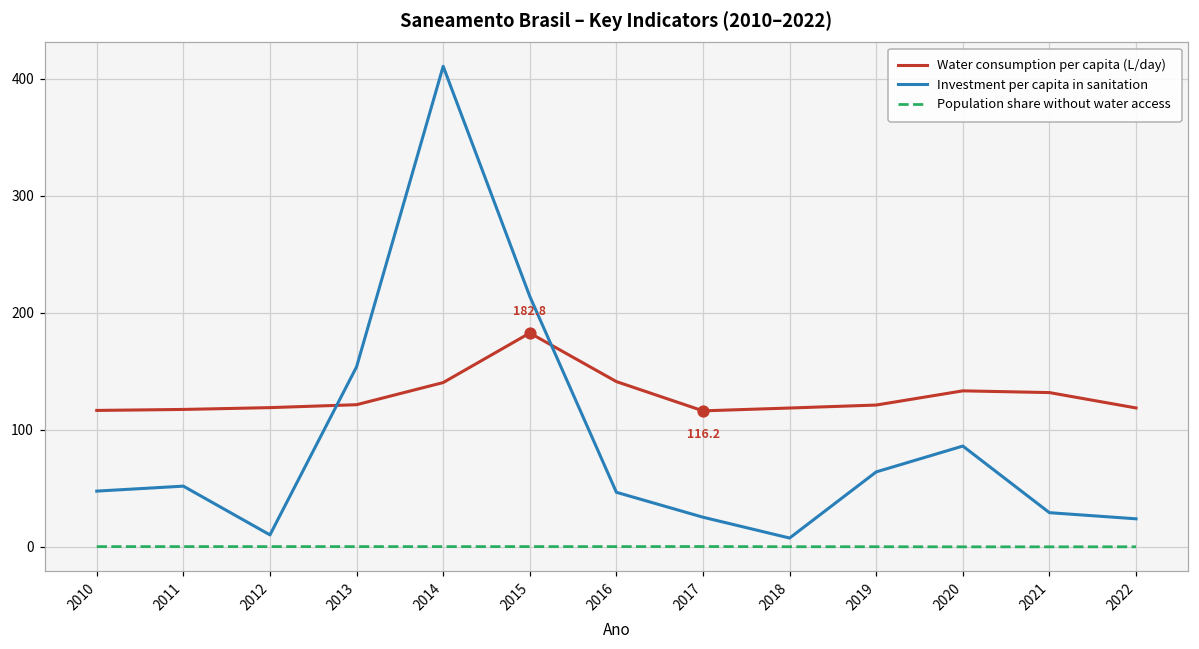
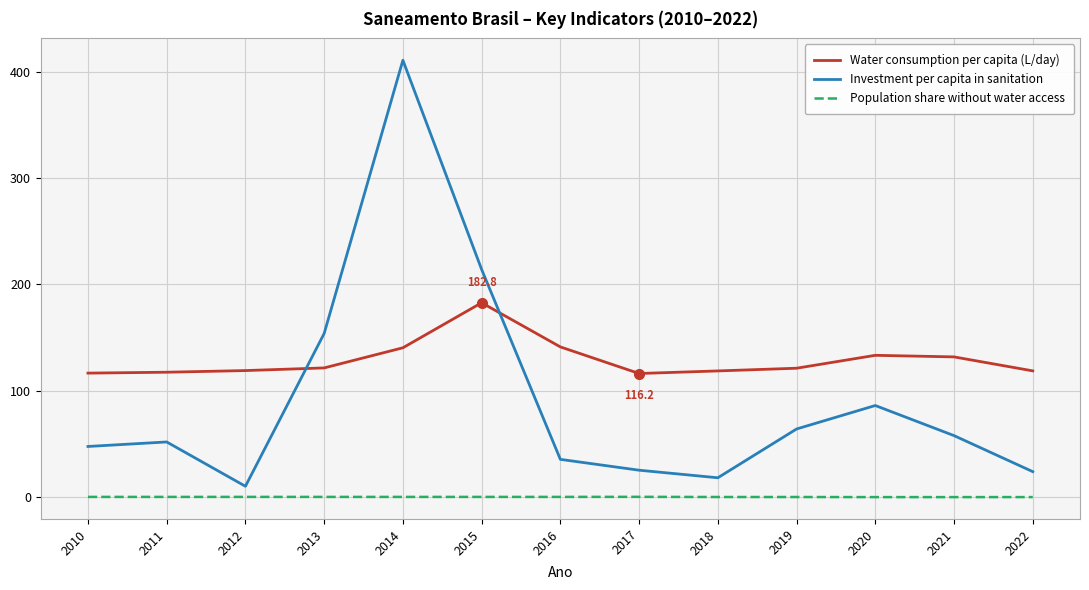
Investment per capita in sanitation, 2016: 47 -> 35
Investment per capita in sanitation, 2018: 8 -> 18
Investment per capita in sanitation, 2021: 29 -> 58
